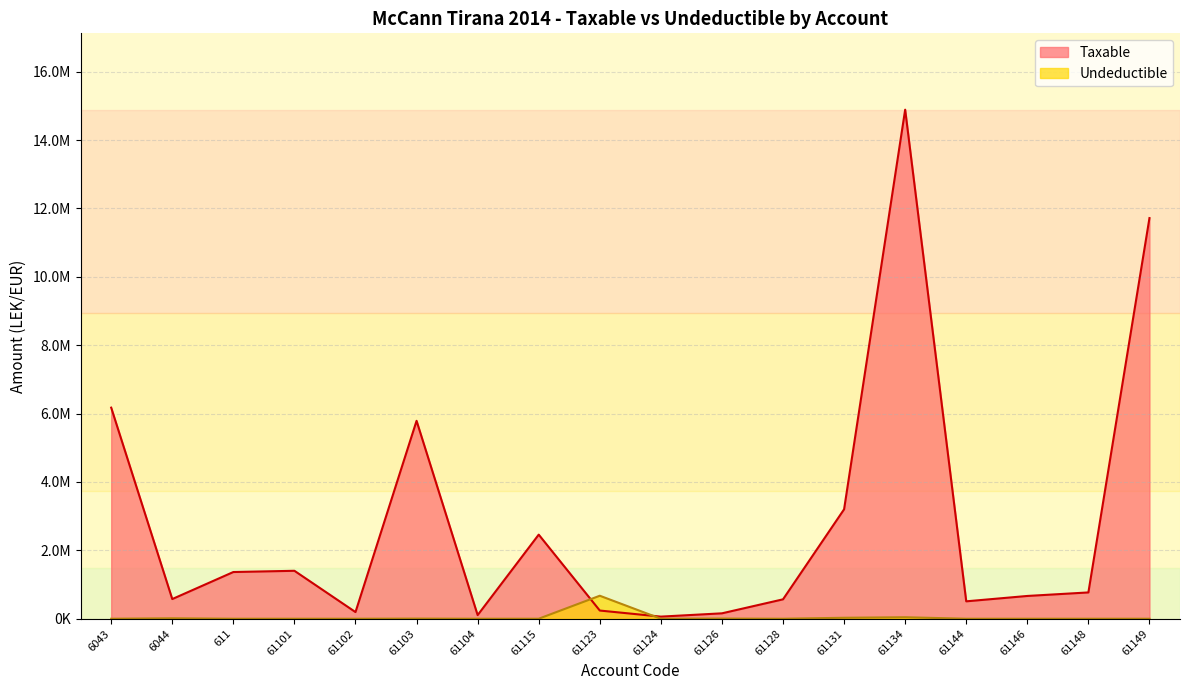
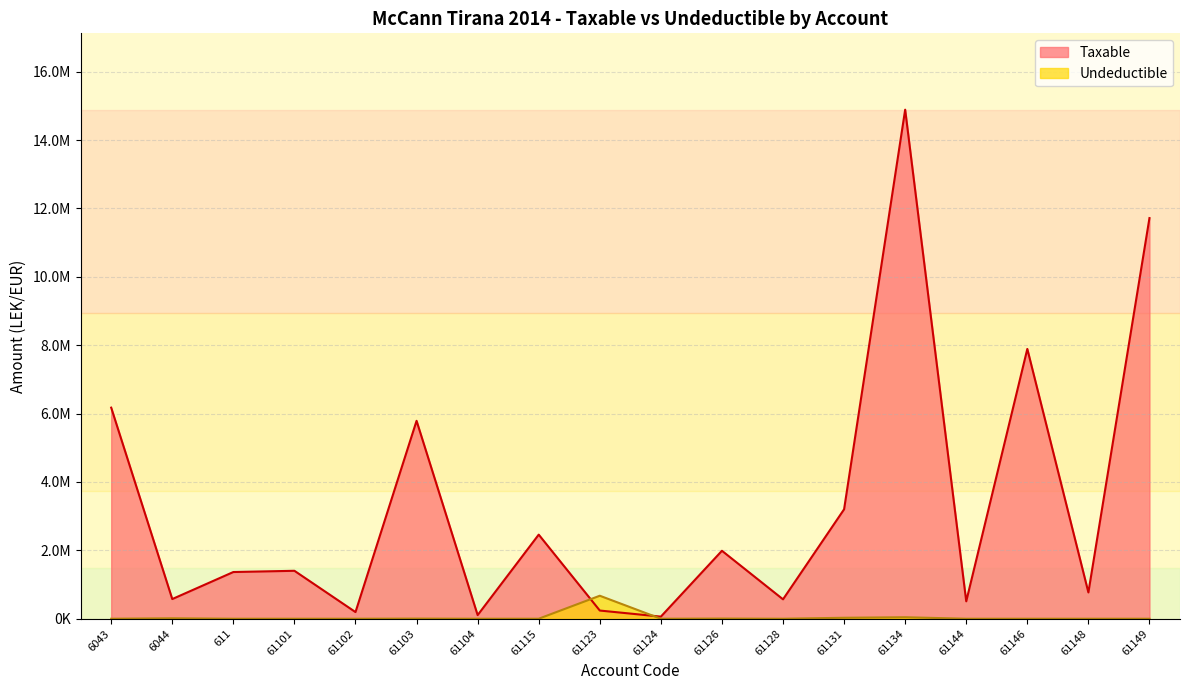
Taxable, 61126: 200000 -> 2000000
Taxable, 61146: 700000 -> 7900000
